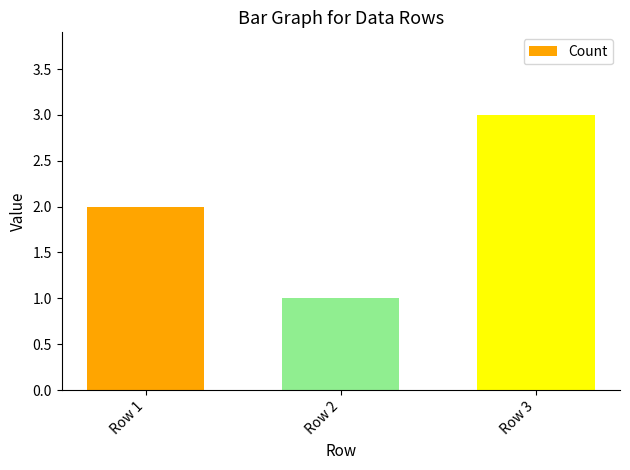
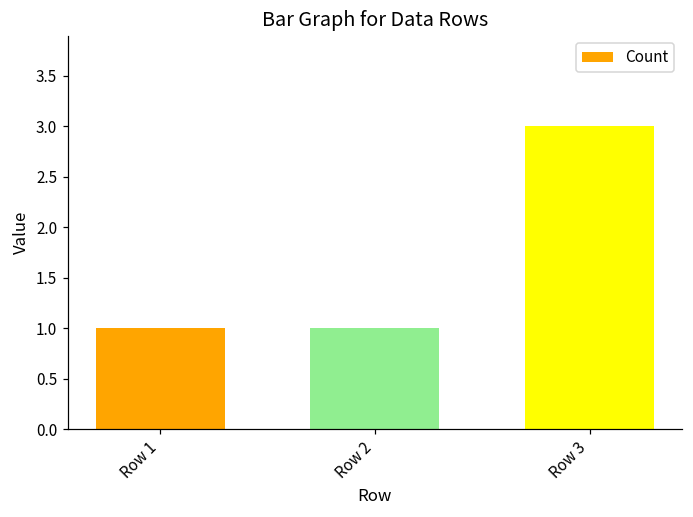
Row 1: 2 -> 1
